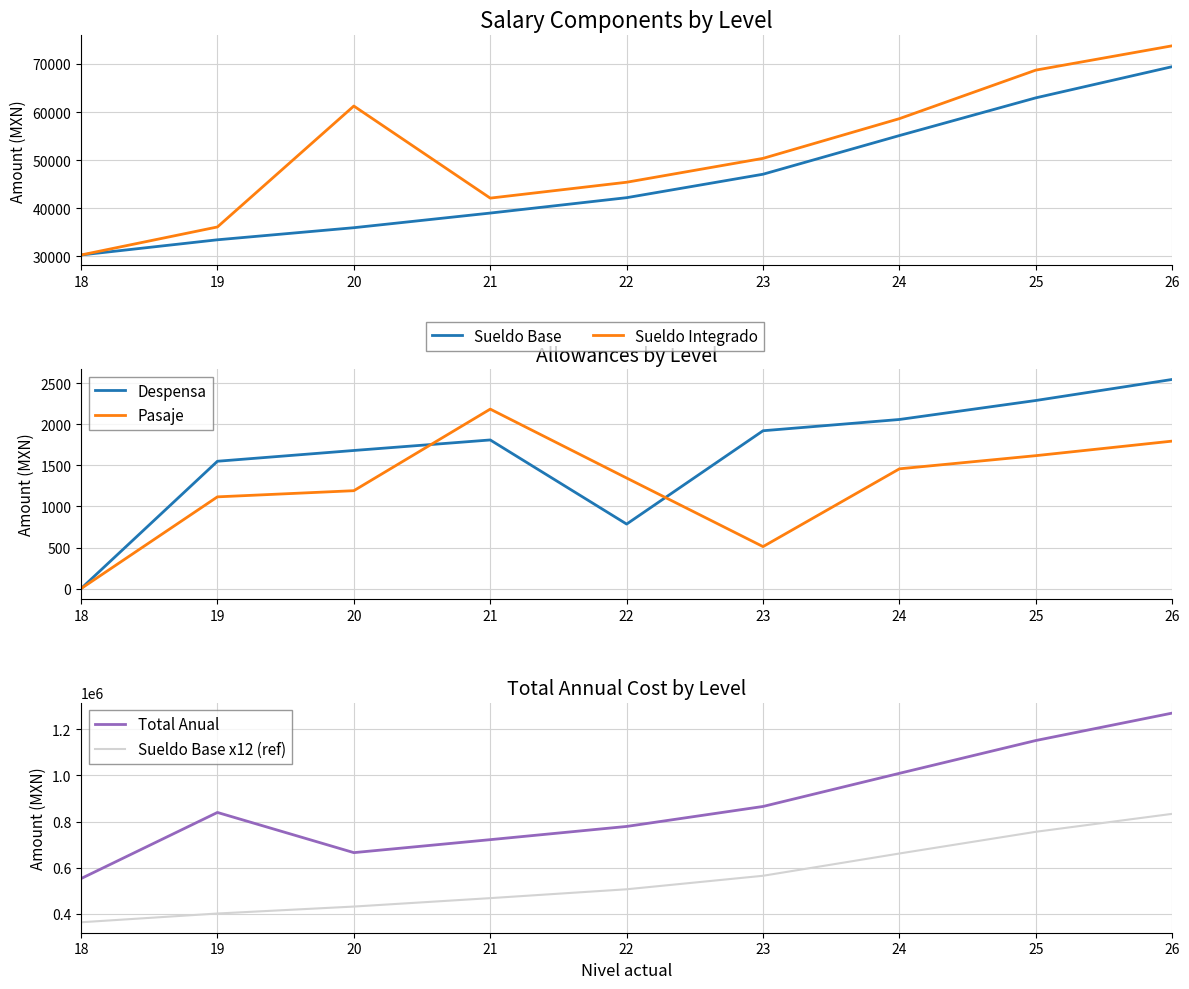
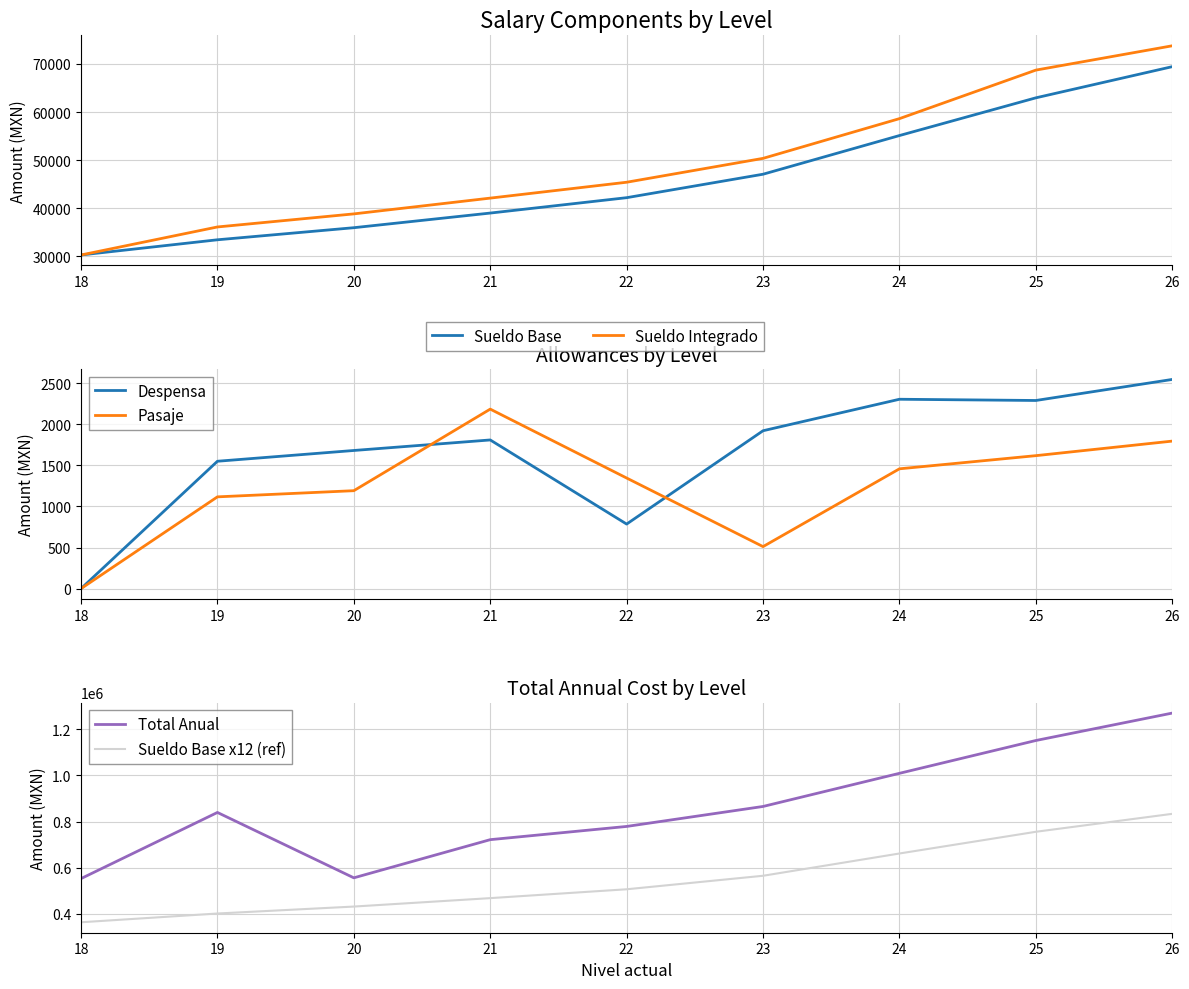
Salary Components by Level, Sueldo Integrado, 20: 61000 -> 39000
Allowances by Level, Despensa, 24: 2100 -> 2300
Total Annual Cost by Level, Total Anual, 20: 670000 -> 560000
